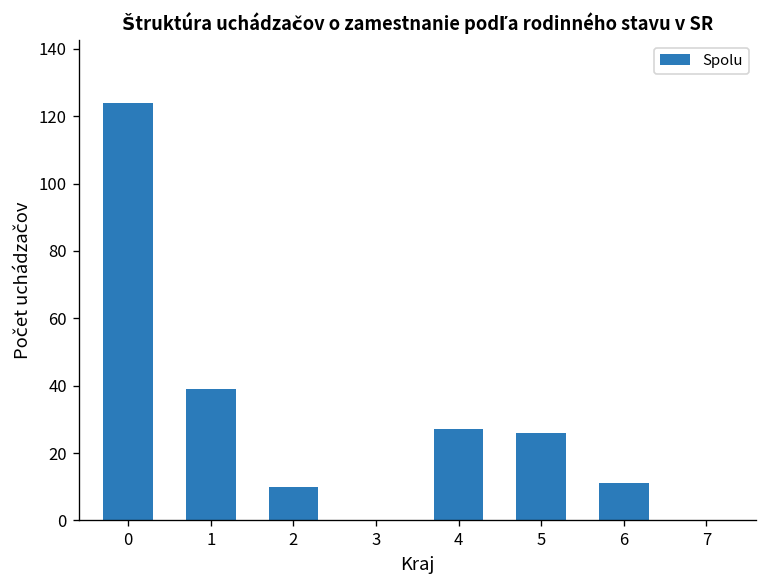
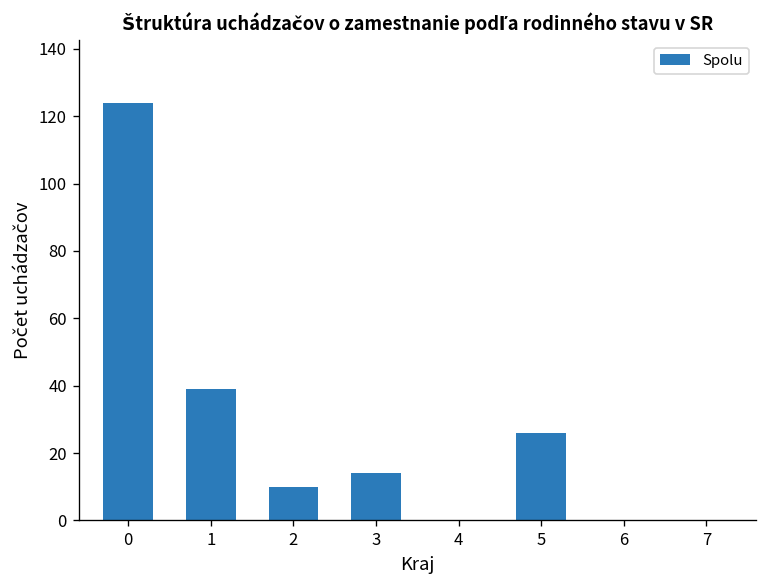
3: 0 -> 14
4: 27 -> 0
6: 11 -> 0
